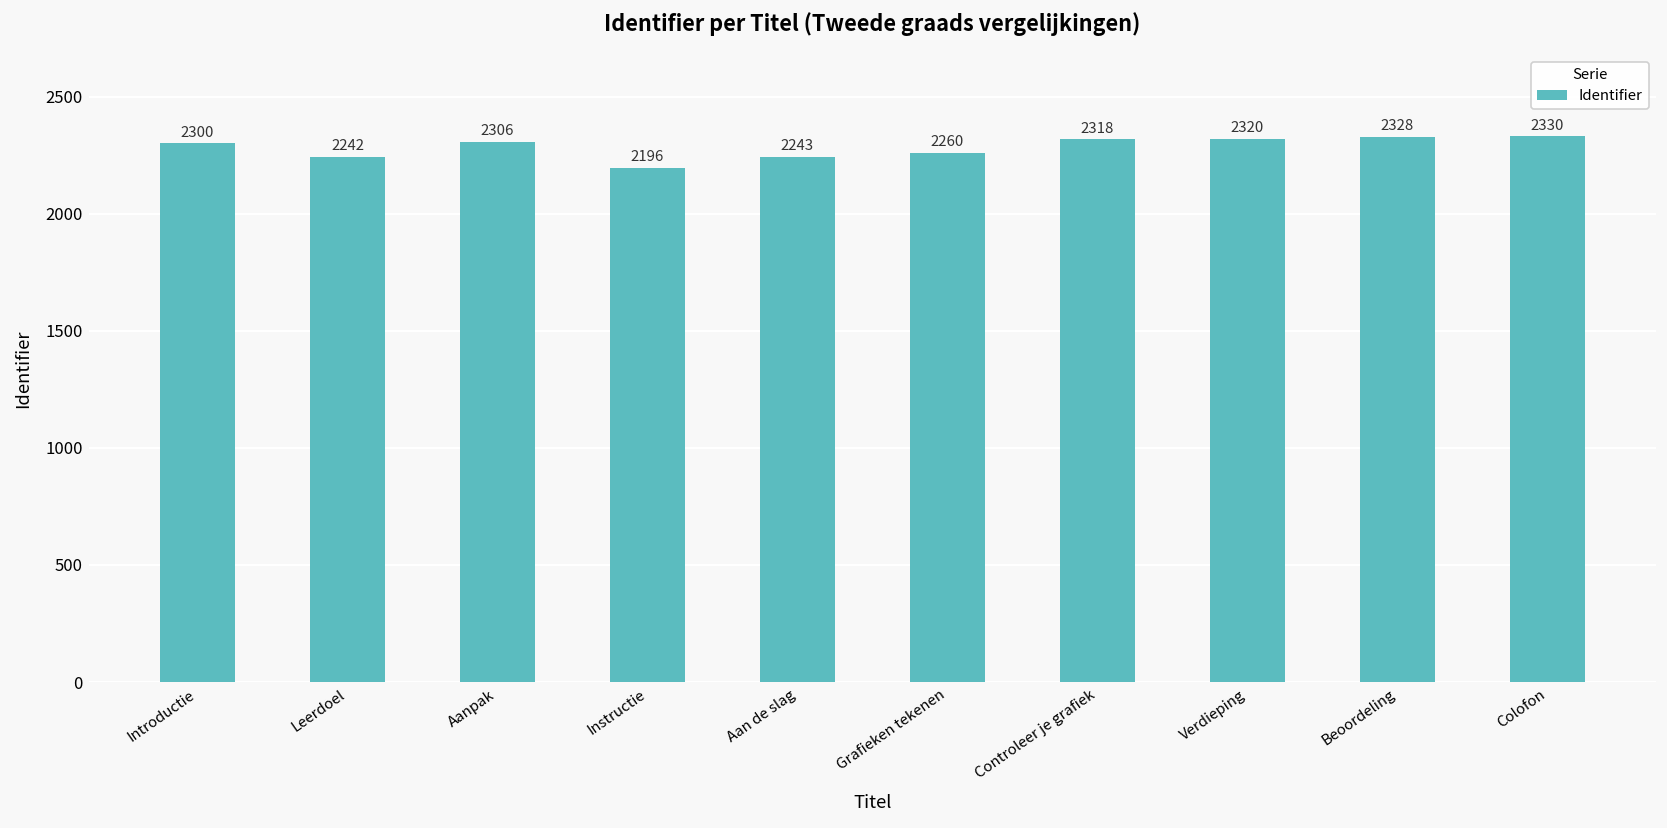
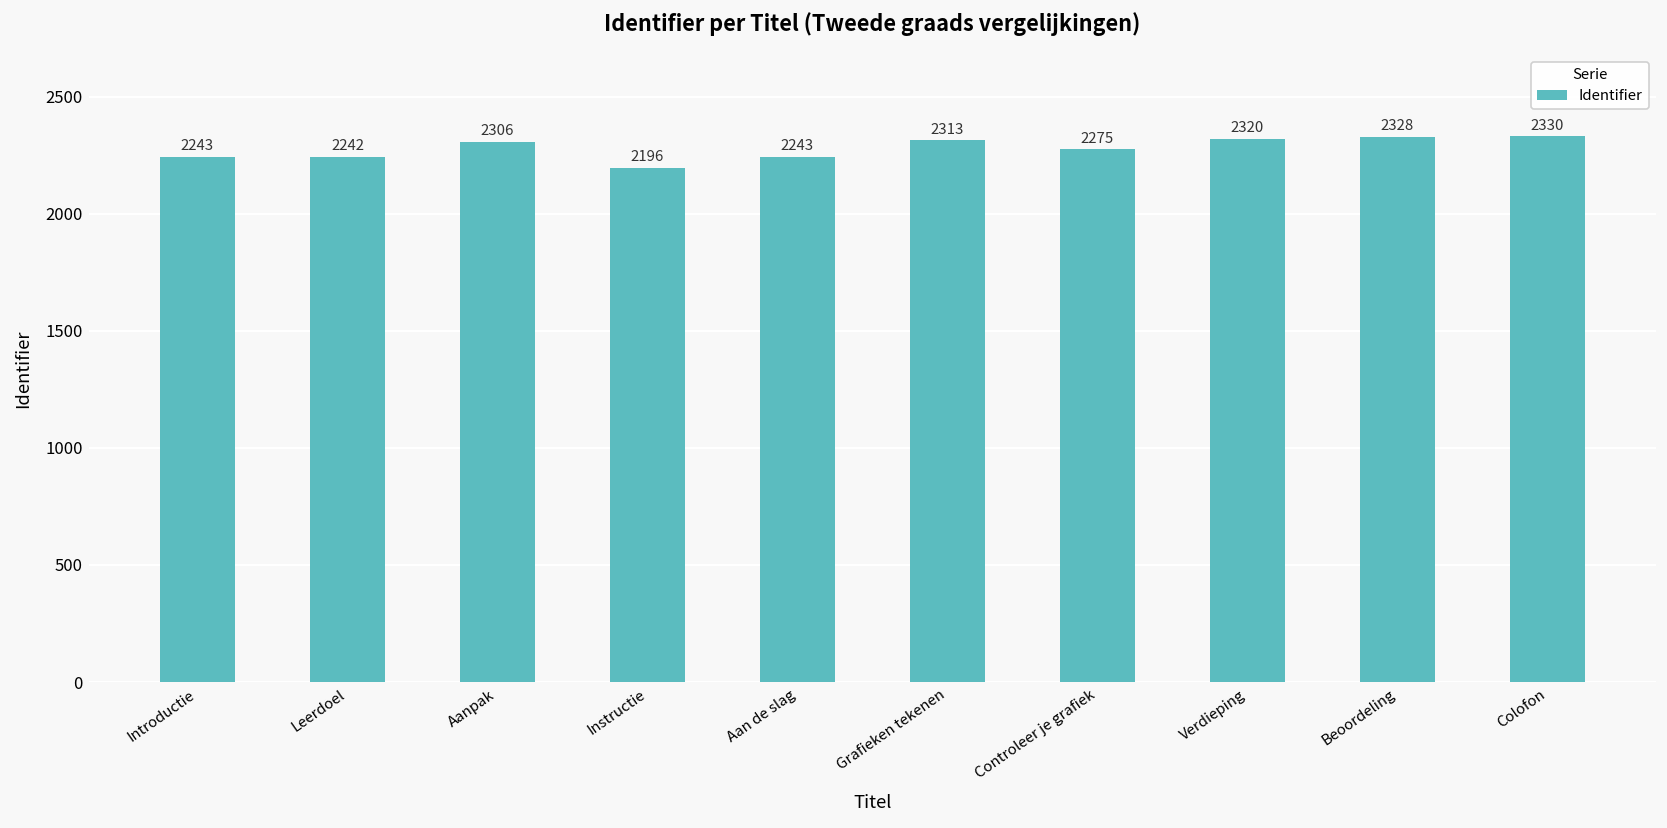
Introductie: 2300 -> 2243
Grafieken tekenen: 2260 -> 2313
Controleer je grafiek: 2318 -> 2275
